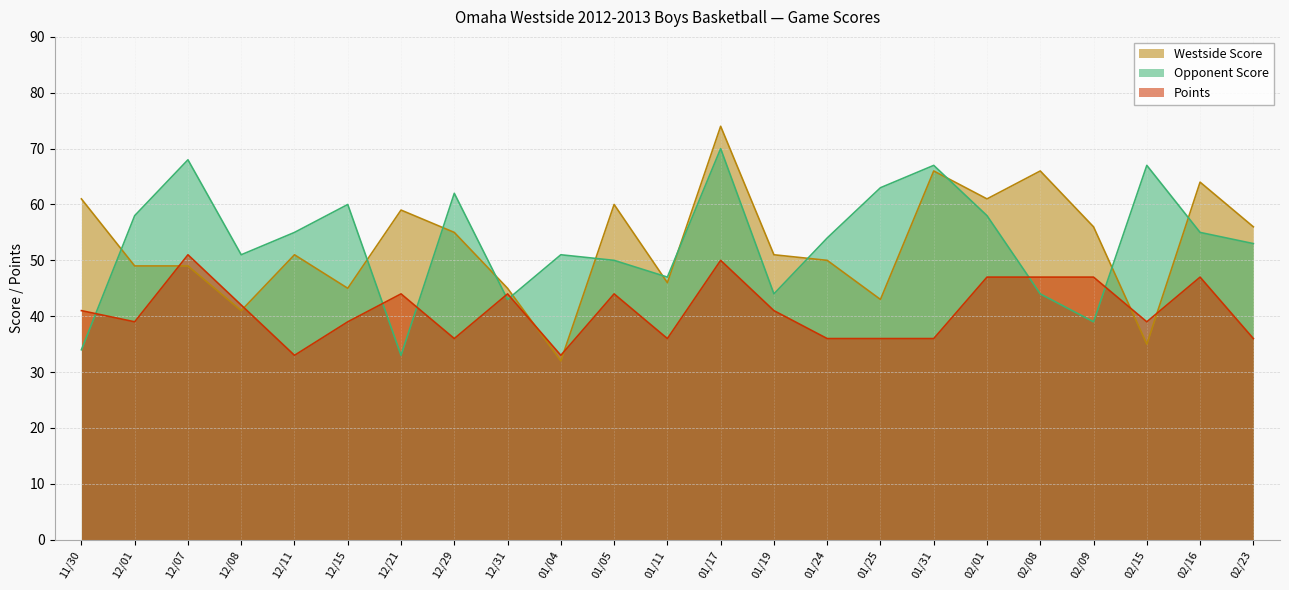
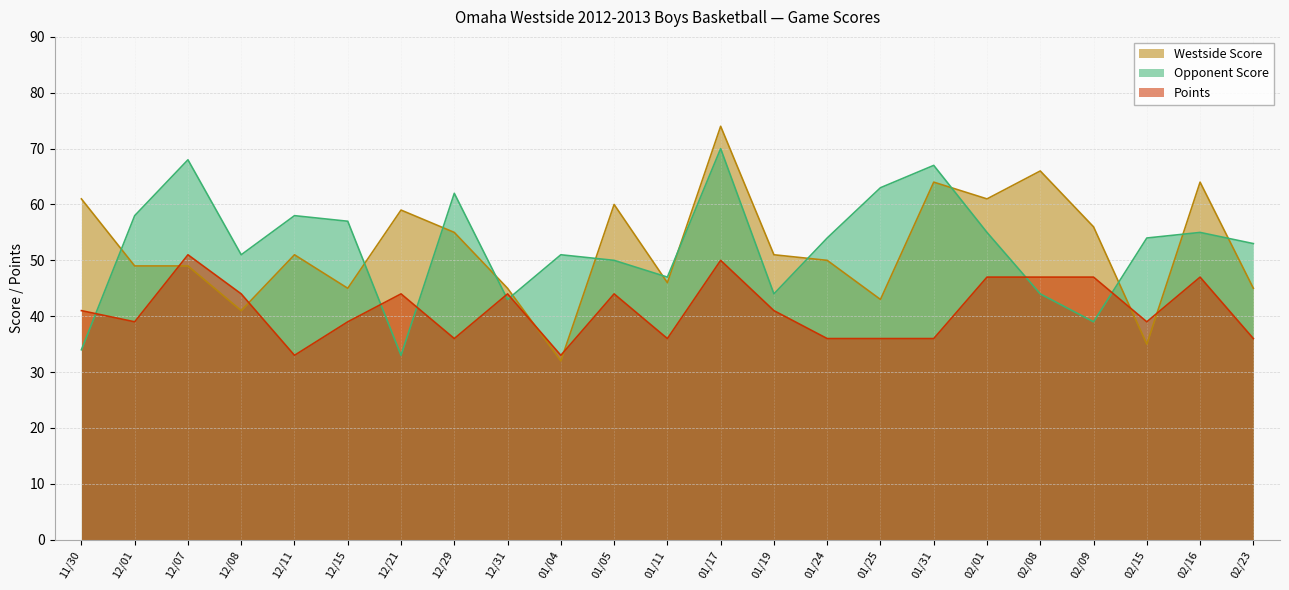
Points, 12/08: 42 -> 44
Opponent Score, 12/11: 55 -> 58
Opponent Score, 12/15: 60 -> 57
Westside Score, 01/31: 66 -> 64
Opponent Score, 02/01: 58 -> 55
Opponent Score, 02/15: 67 -> 54
Westside Score, 02/23: 56 -> 45
